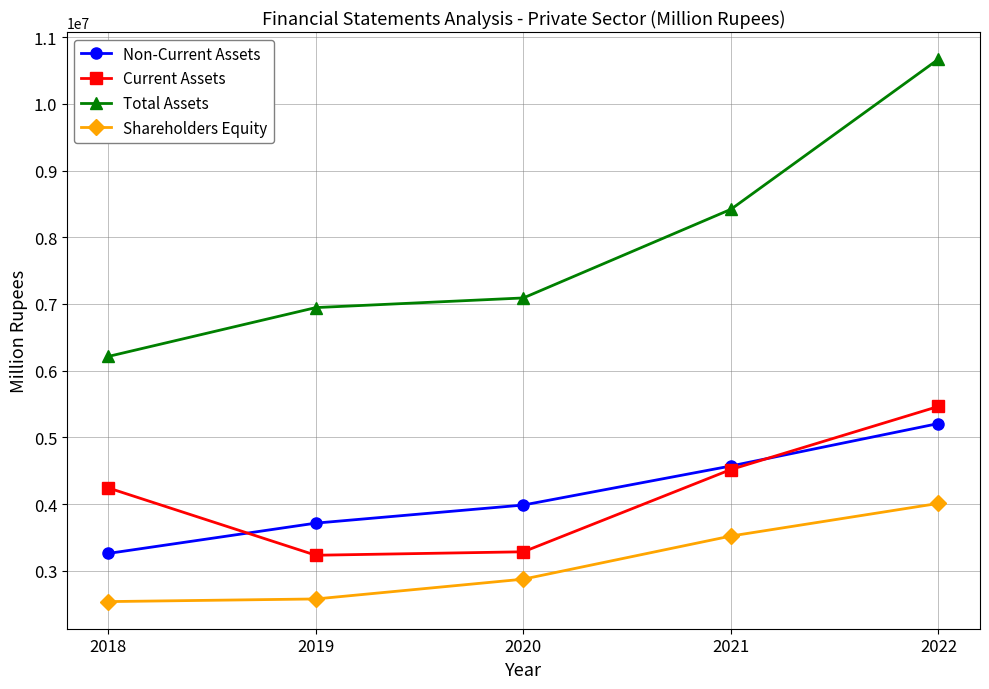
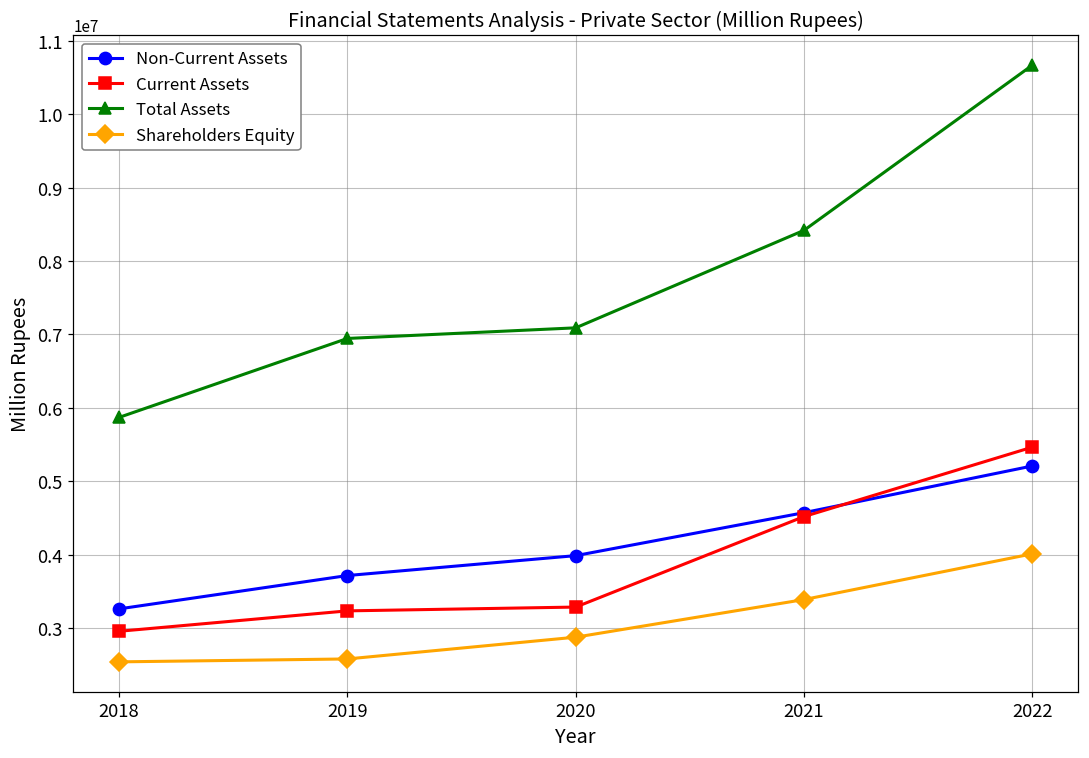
Current Assets, 2018: 4200000 -> 3000000
Total Assets, 2018: 6200000 -> 5900000
Shareholders Equity, 2021: 3500000 -> 3400000
